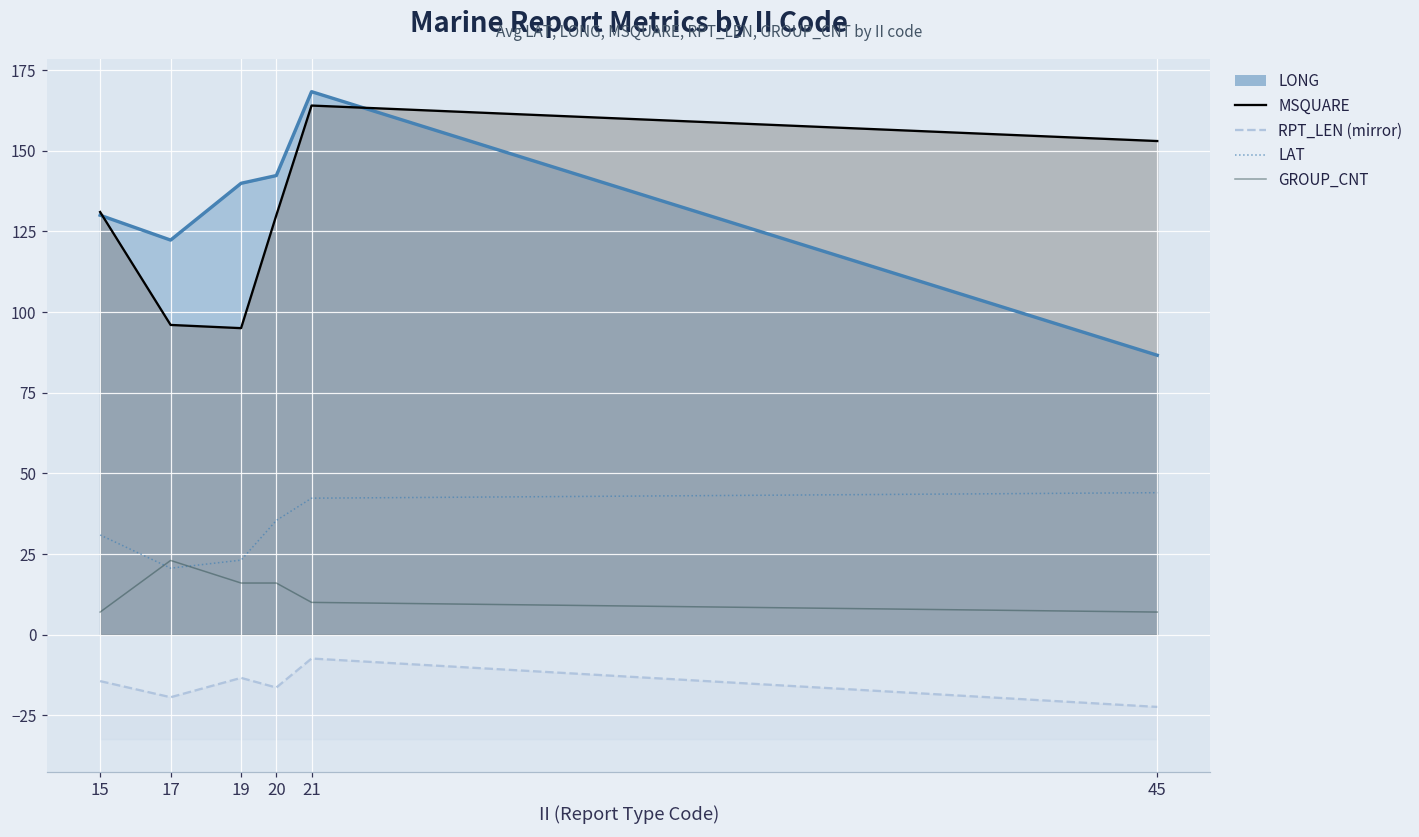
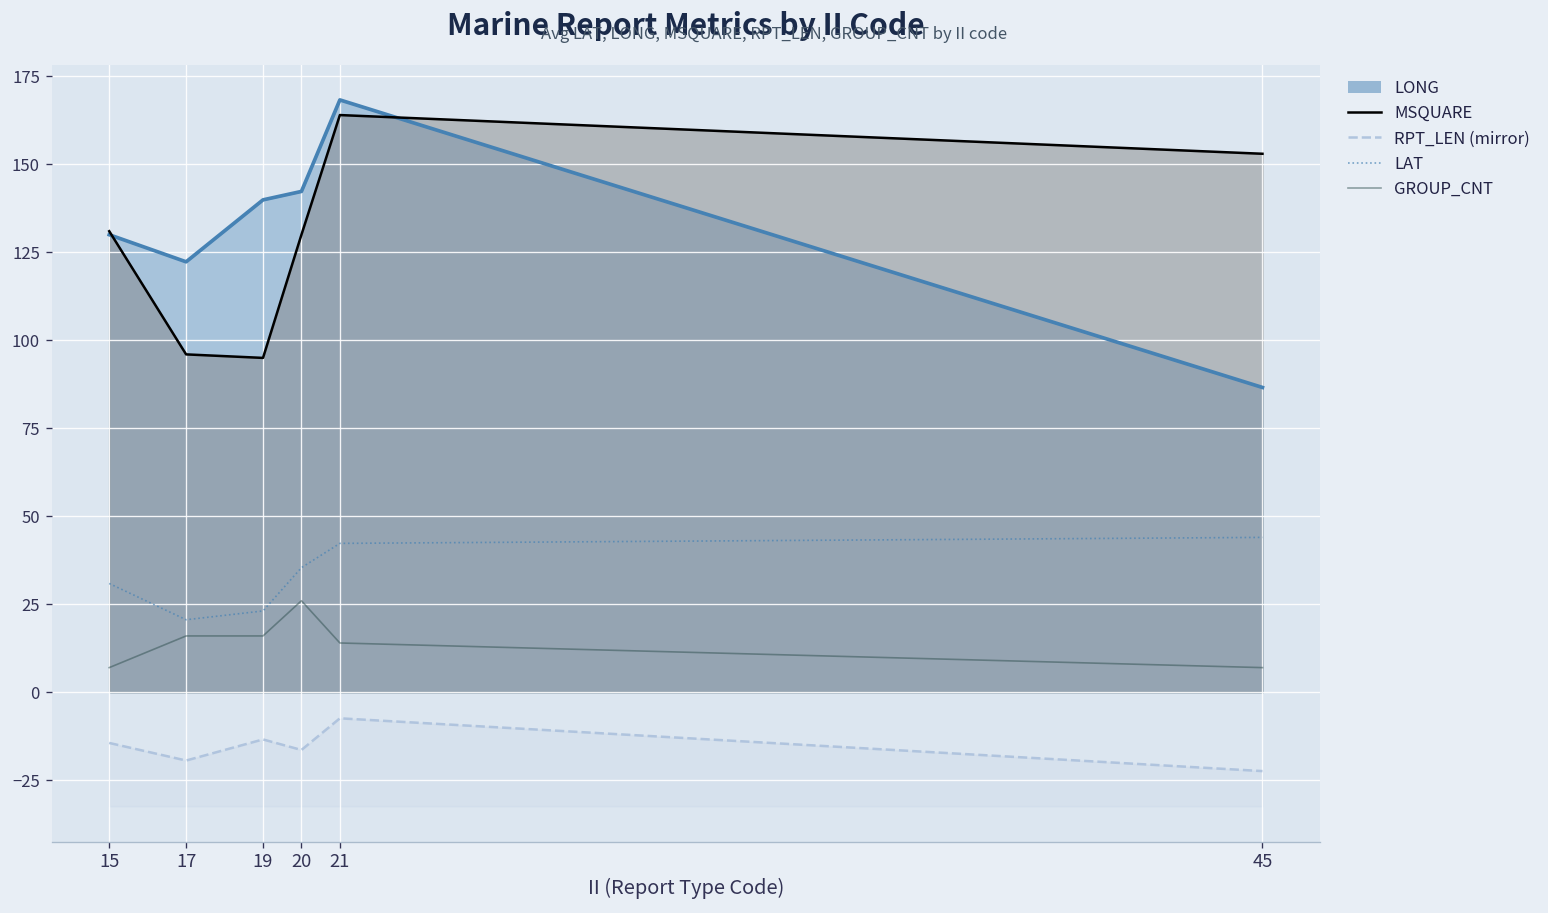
GROUP_CNT, 17: 23 -> 16
GROUP_CNT, 20: 16 -> 26
GROUP_CNT, 21: 10 -> 14
